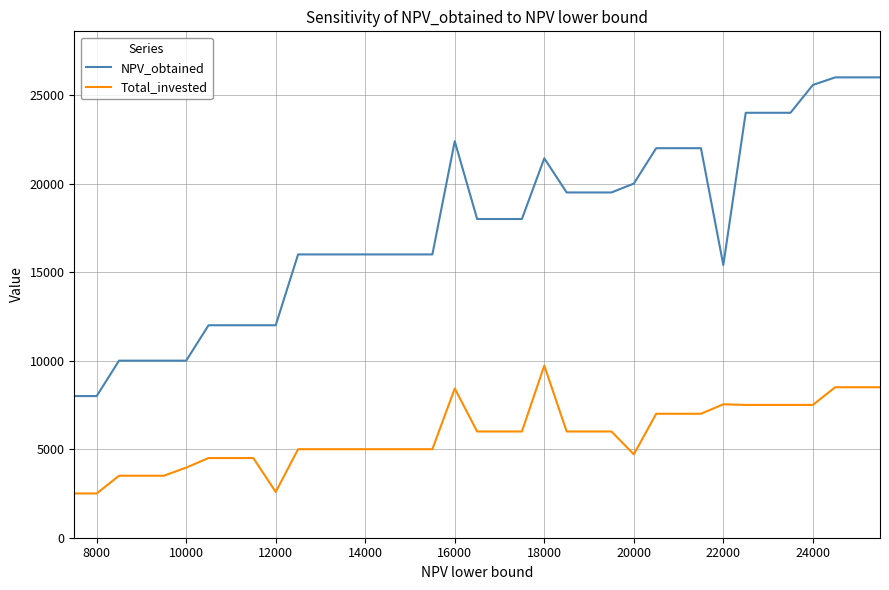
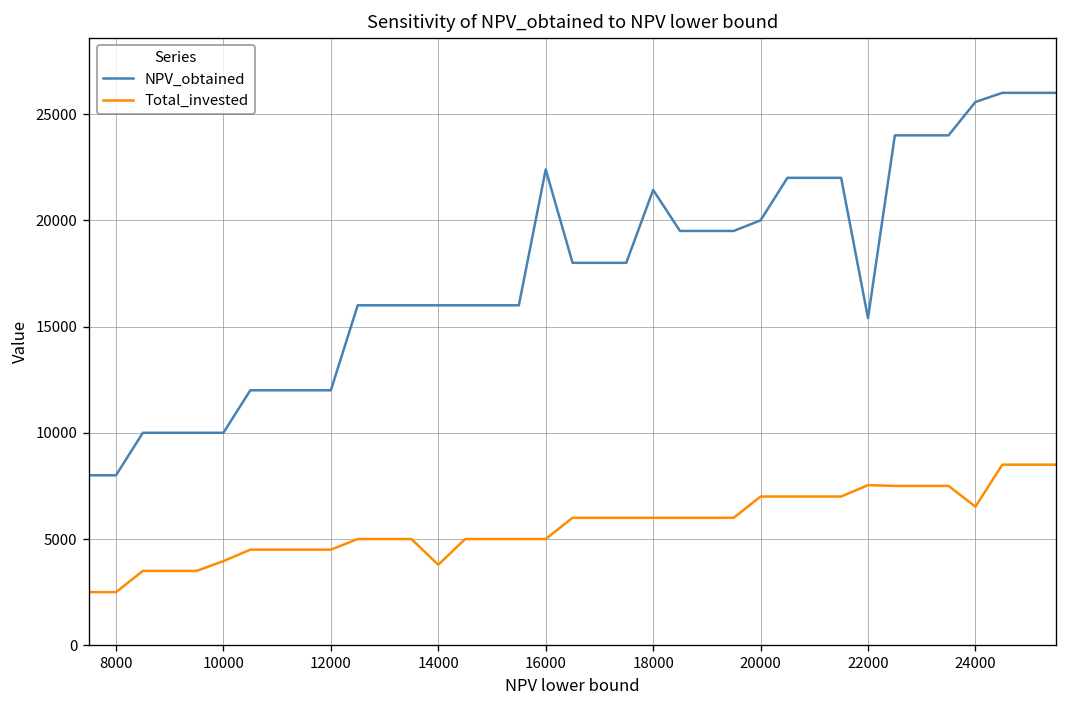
Total_invested, 12000: 2600 -> 4500
Total_invested, 14000: 5000 -> 3800
Total_invested, 16000: 8400 -> 5000
Total_invested, 18000: 9700 -> 6000
Total_invested, 20000: 4700 -> 7000
Total_invested, 24000: 7500 -> 6500
